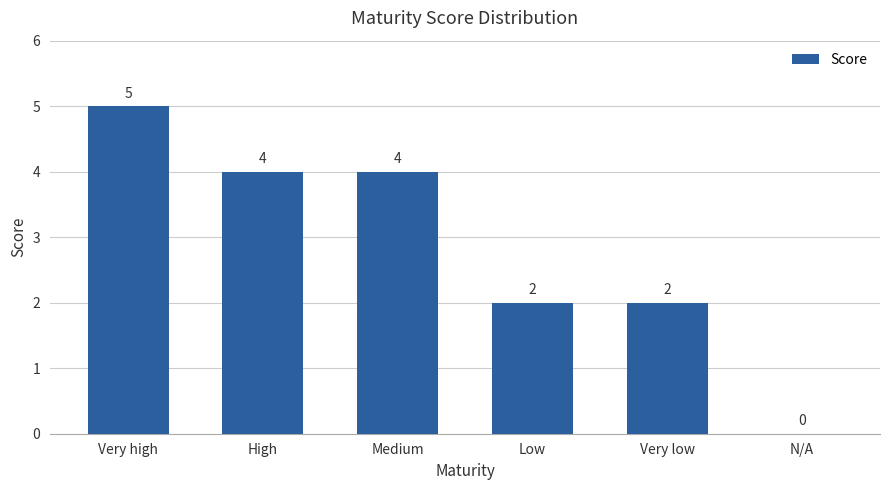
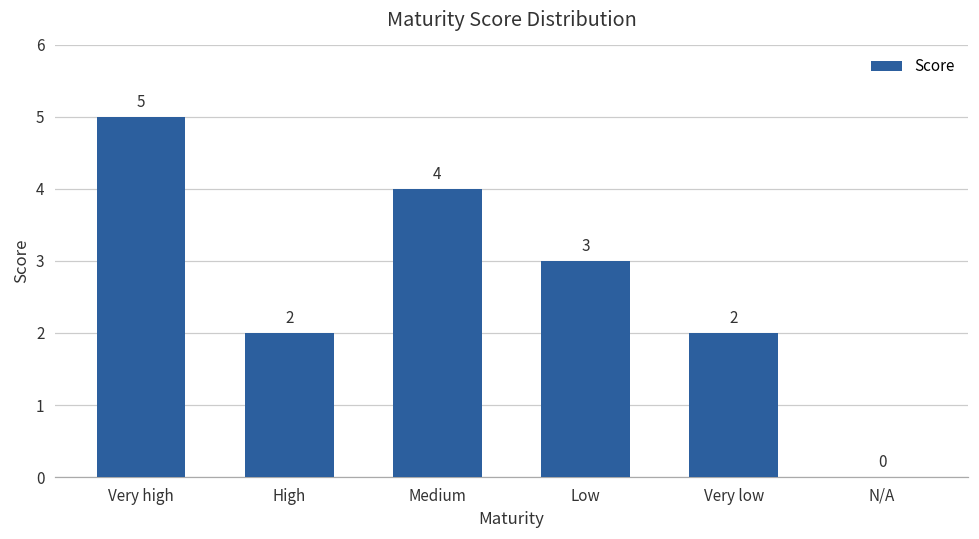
High: 4 -> 2
Low: 2 -> 3
